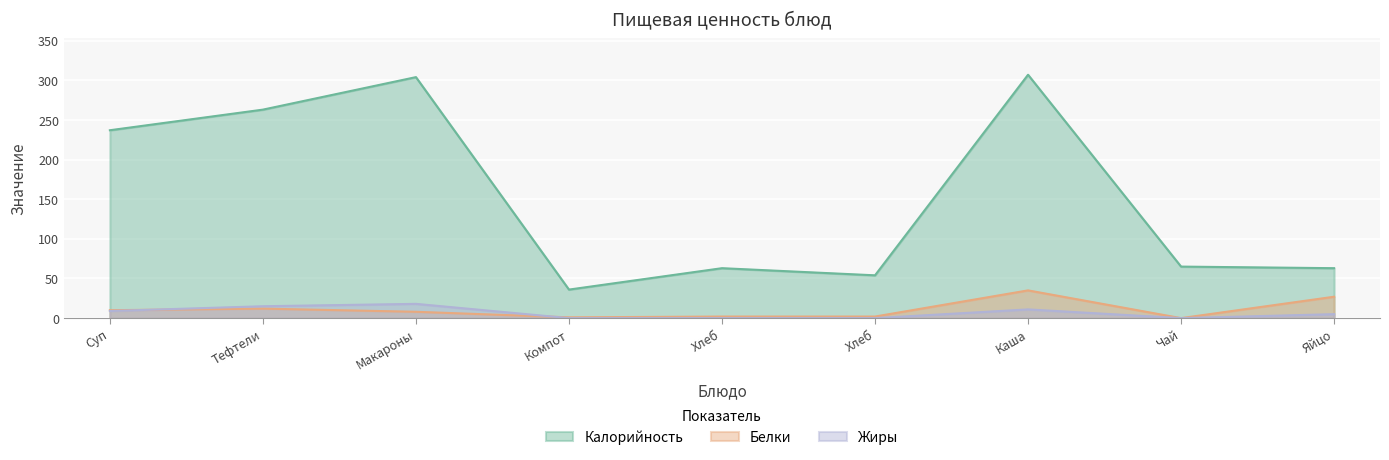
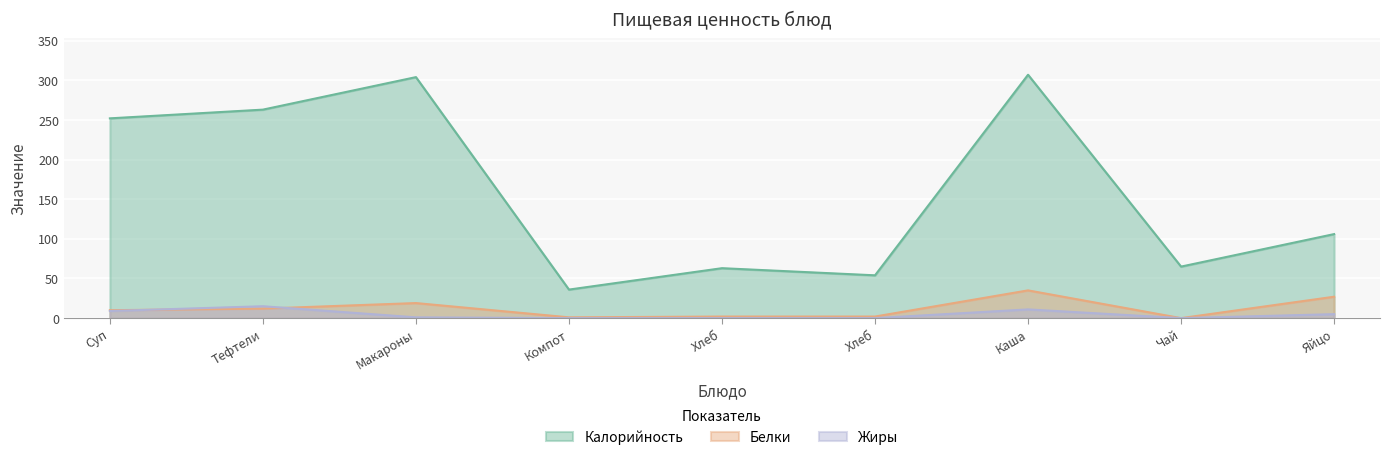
Калорийность, Суп: 240 -> 250
Белки, Макароны: 10 -> 20
Жиры, Макароны: 20 -> 0
Калорийность, Яйцо: 60 -> 110
